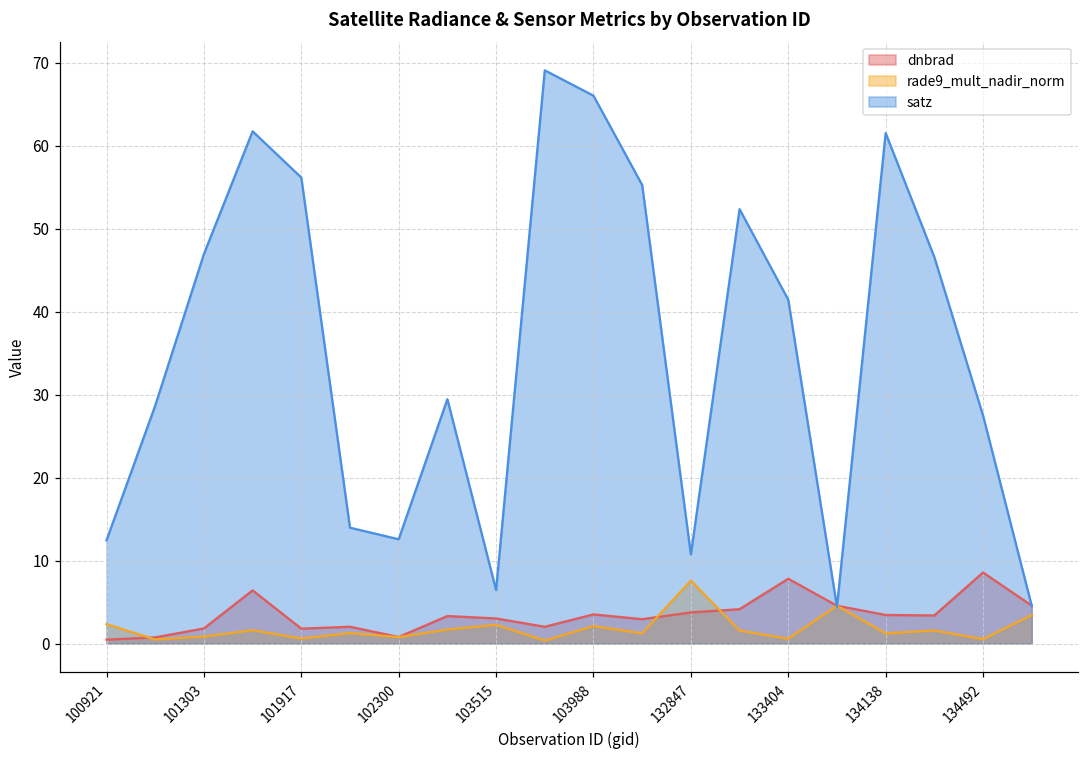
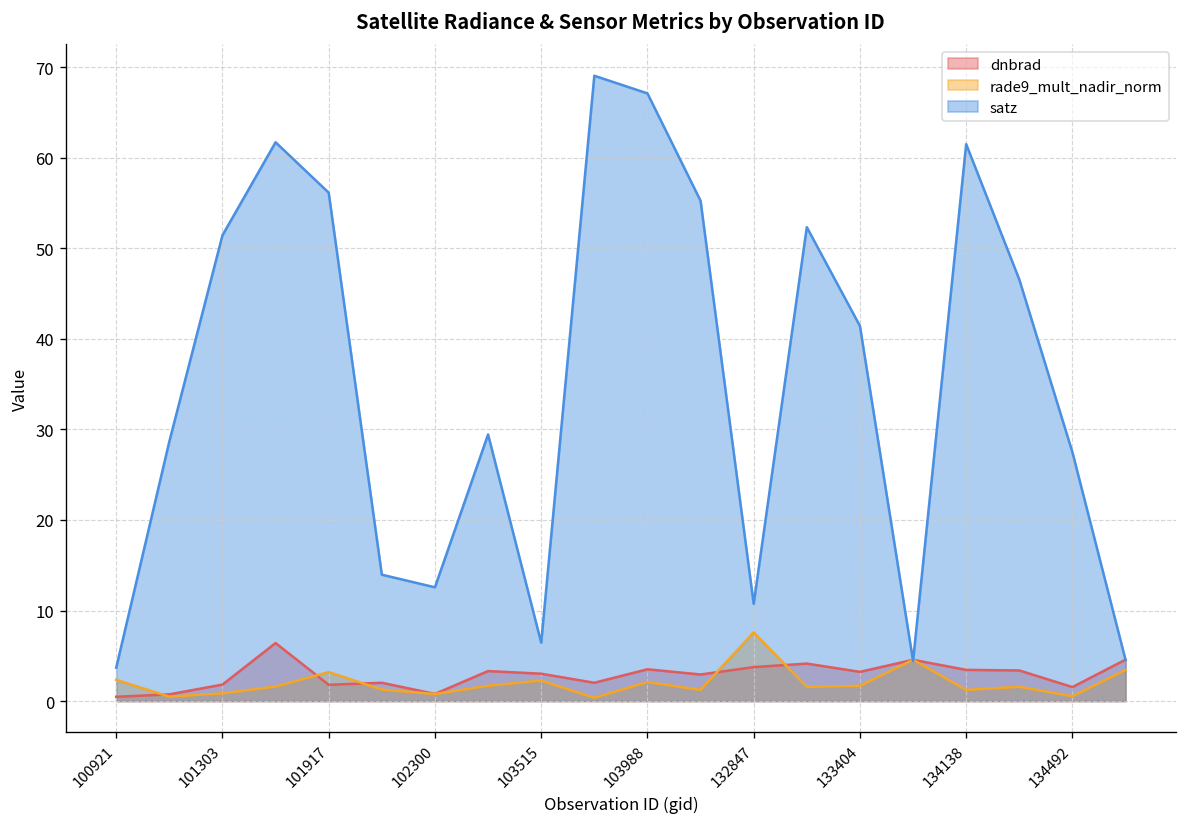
satz, 100921: 12 -> 4
satz, 101303: 47 -> 51
rade9_mult_nadir_norm, 101917: 1 -> 3
satz, 103988: 66 -> 67
dnbrad, 133404: 8 -> 3
rade9_mult_nadir_norm, 133404: 1 -> 2
dnbrad, 134492: 9 -> 2
